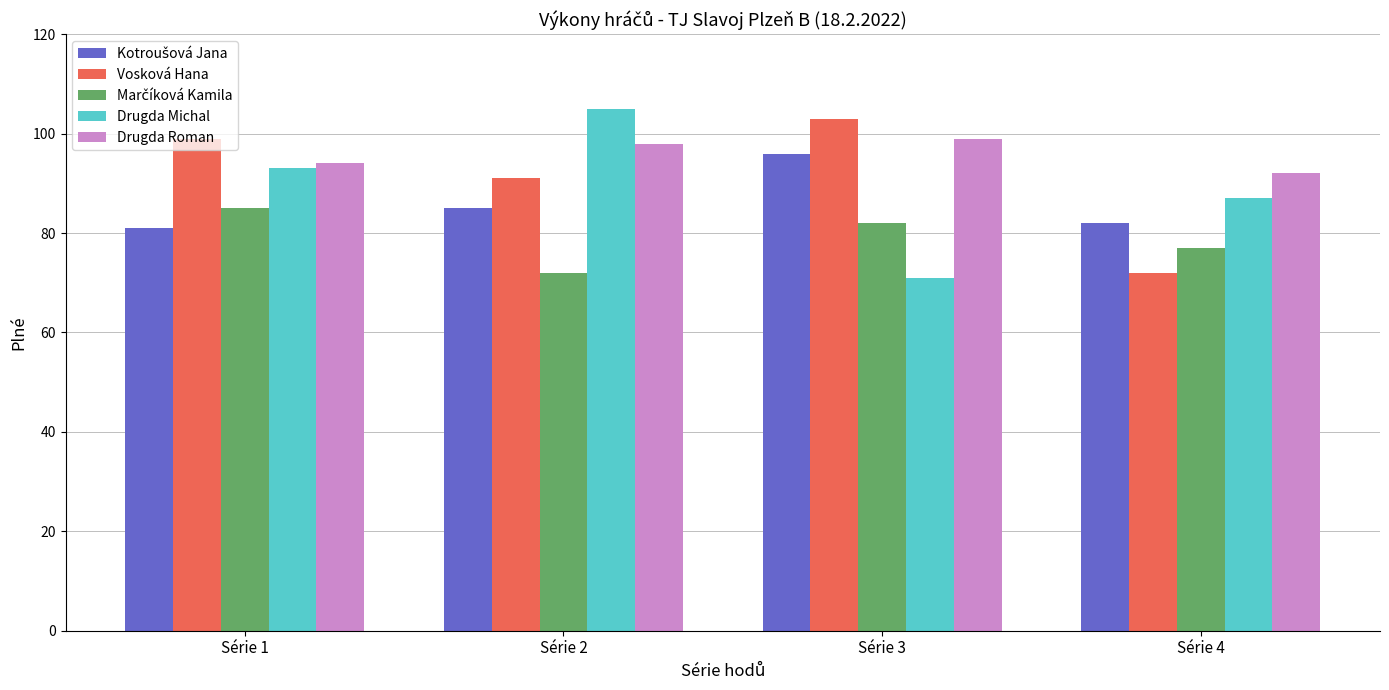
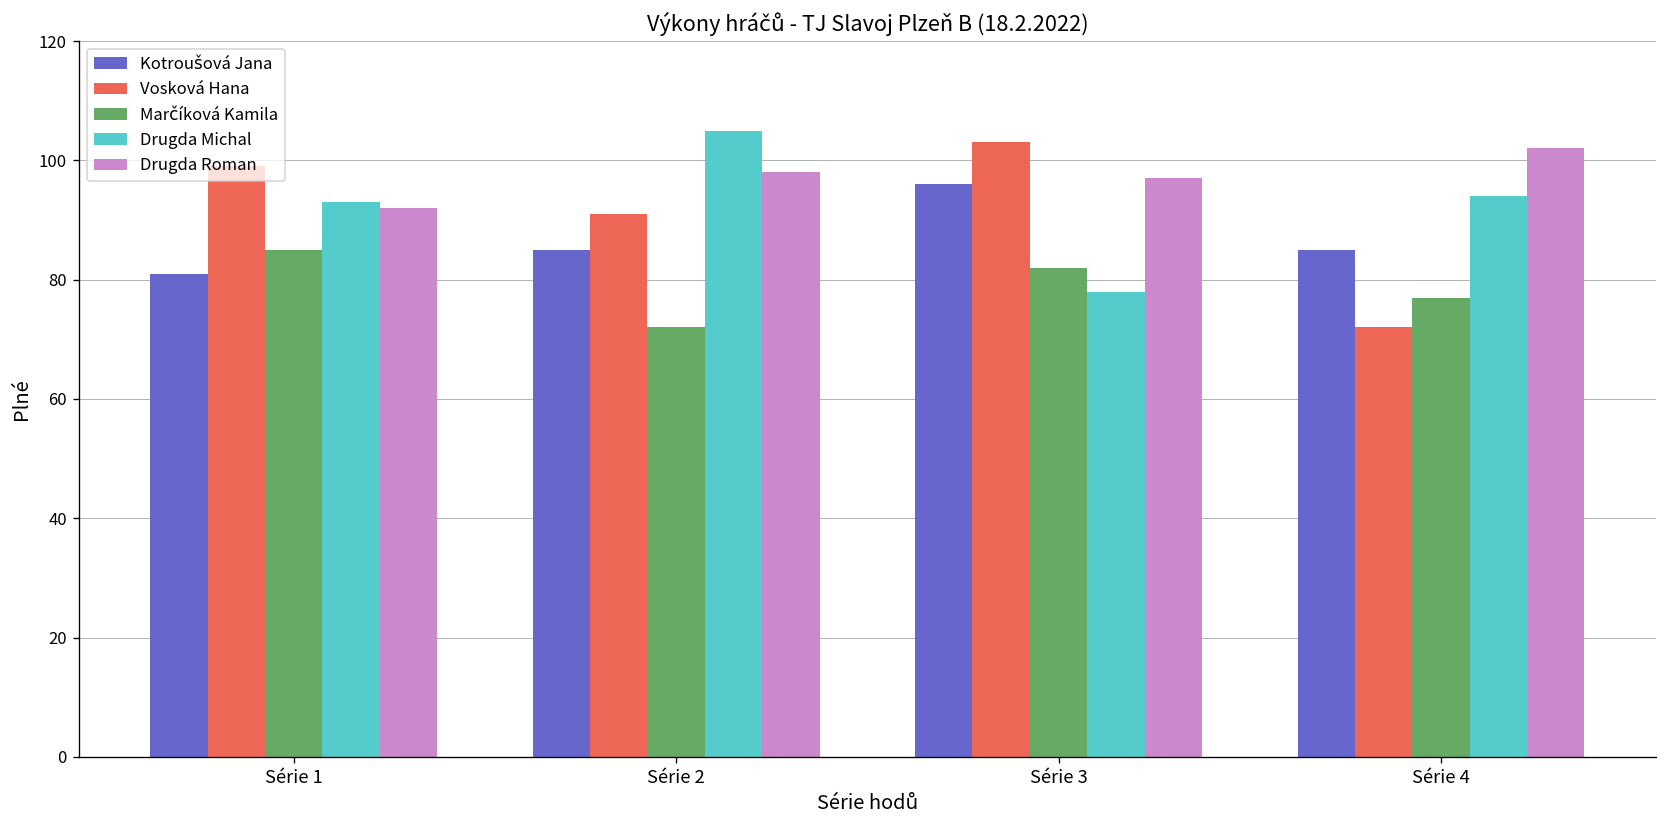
Drugda Roman, Série 1: 94 -> 92
Drugda Michal, Série 3: 71 -> 78
Drugda Roman, Série 3: 99 -> 97
Kotroušová Jana, Série 4: 82 -> 85
Drugda Michal, Série 4: 87 -> 94
Drugda Roman, Série 4: 92 -> 102
